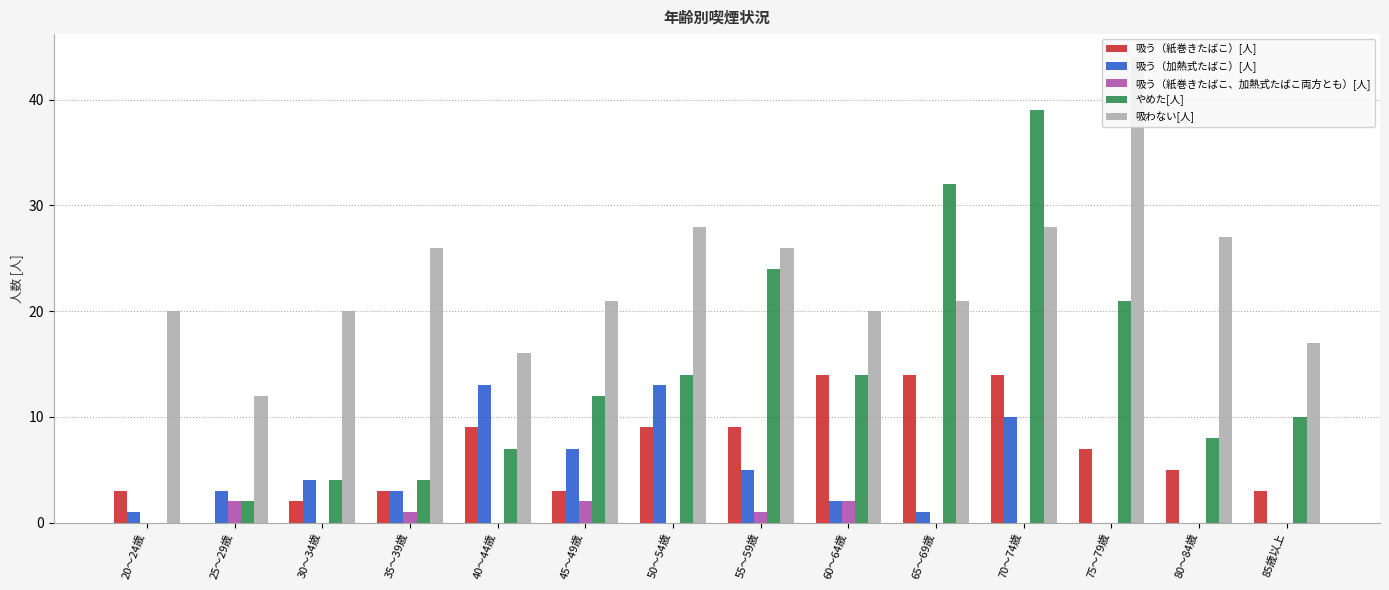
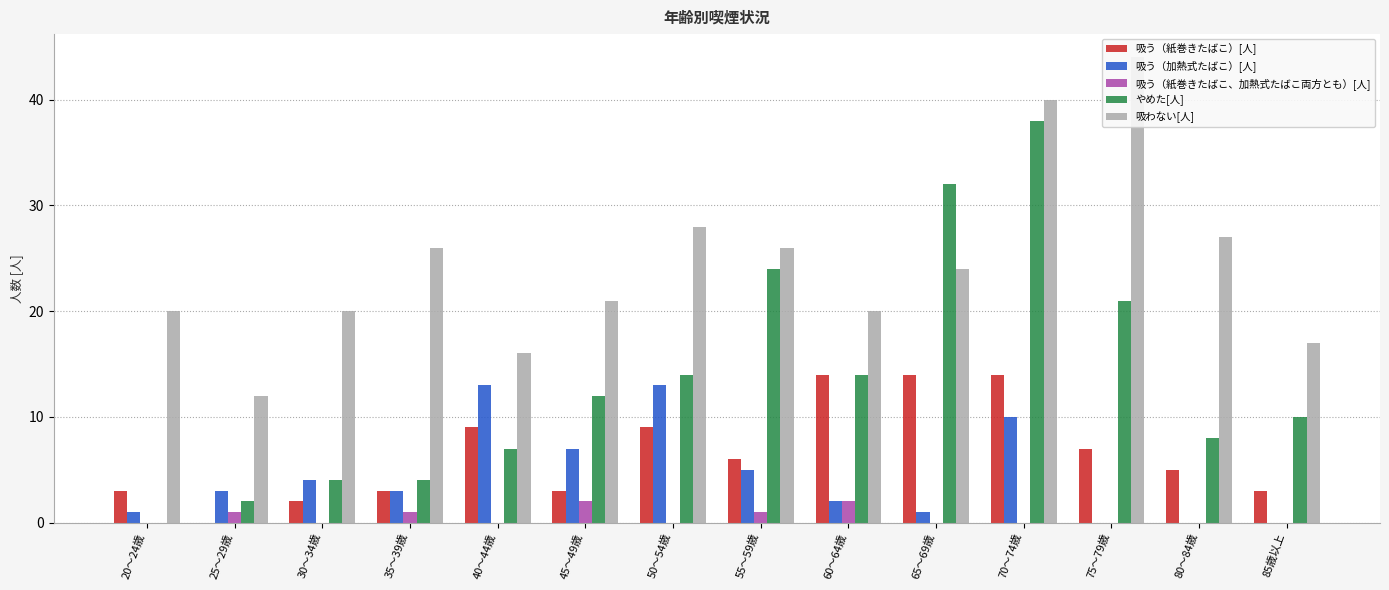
吸う（紙巻きたばこ、加熱式たばこ両方とも）[人], 25～29歳: 2 -> 1
吸う（紙巻きたばこ）[人], 55～59歳: 9 -> 6
吸わない[人], 65～69歳: 21 -> 24
やめた[人], 70～74歳: 39 -> 38
吸わない[人], 70～74歳: 28 -> 40
